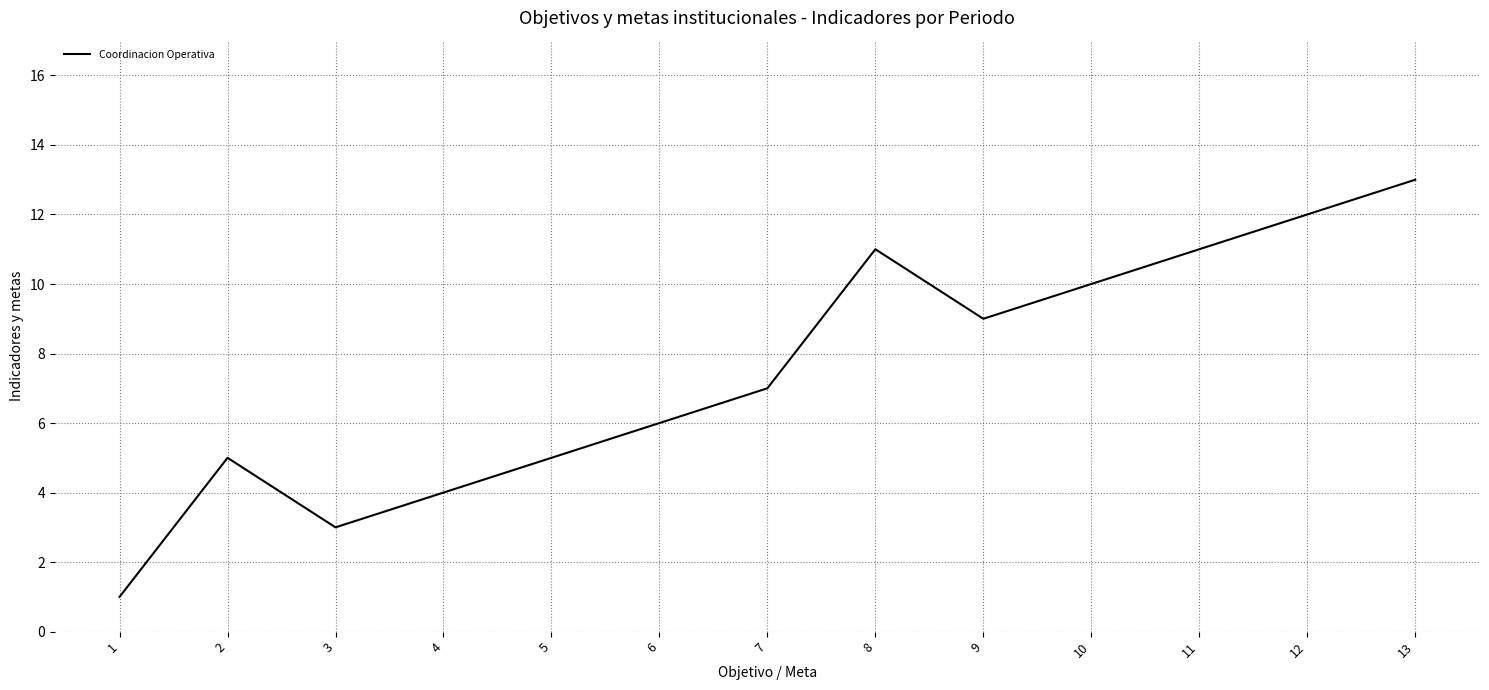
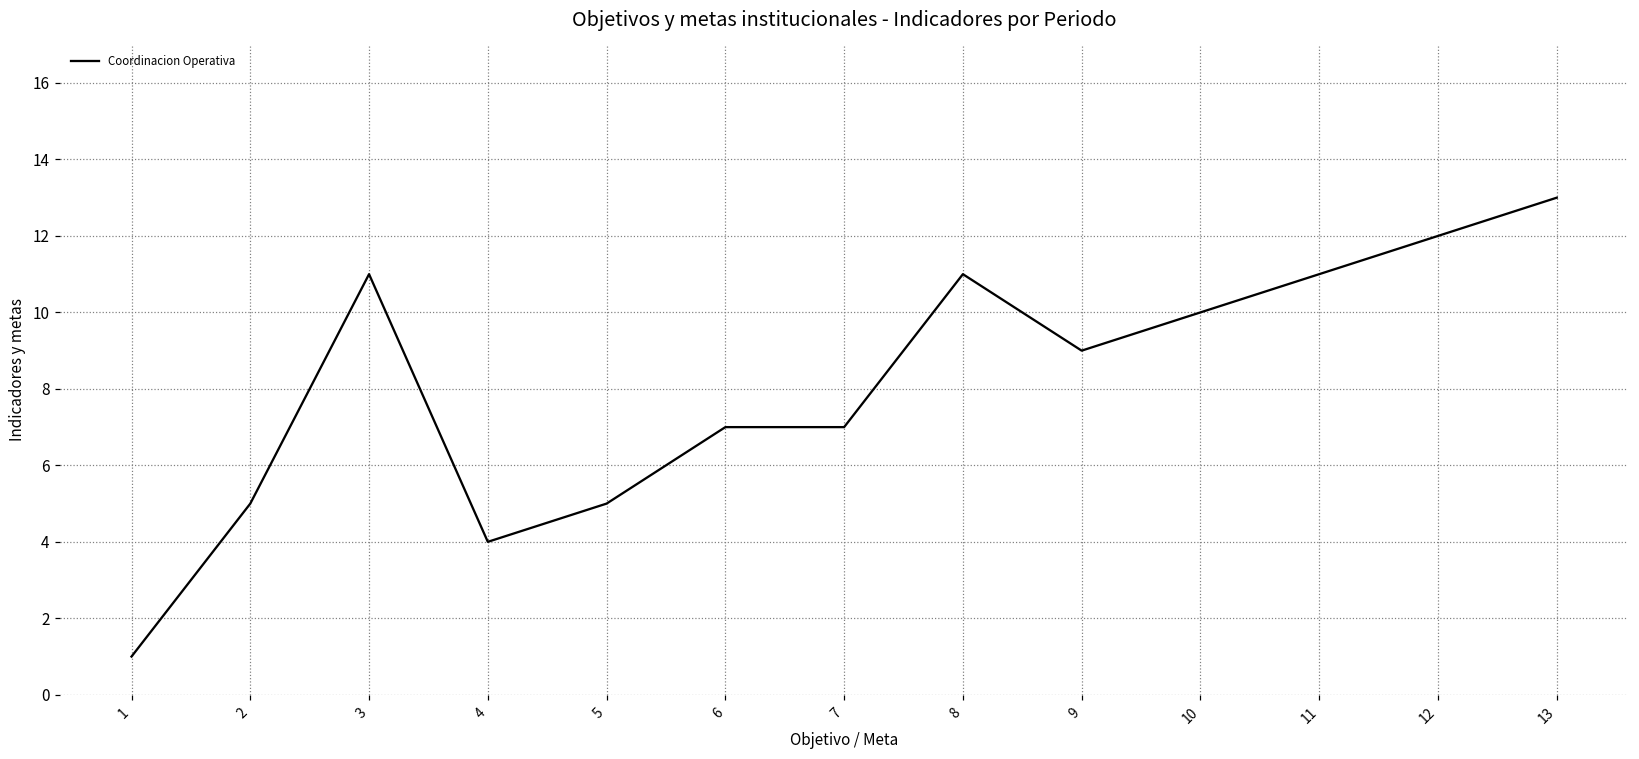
3: 3 -> 11
6: 6 -> 7
